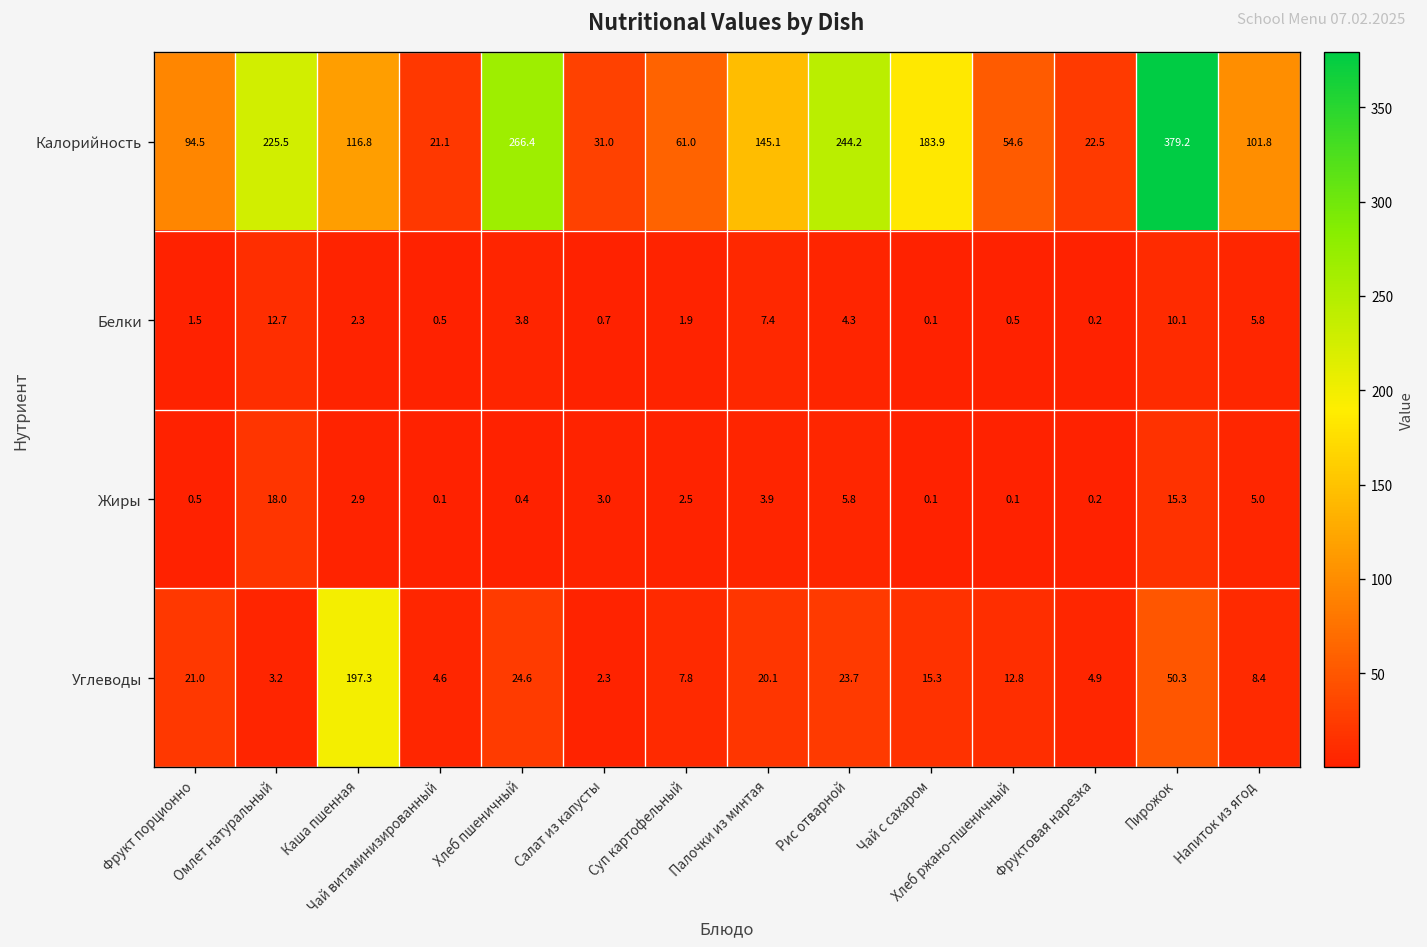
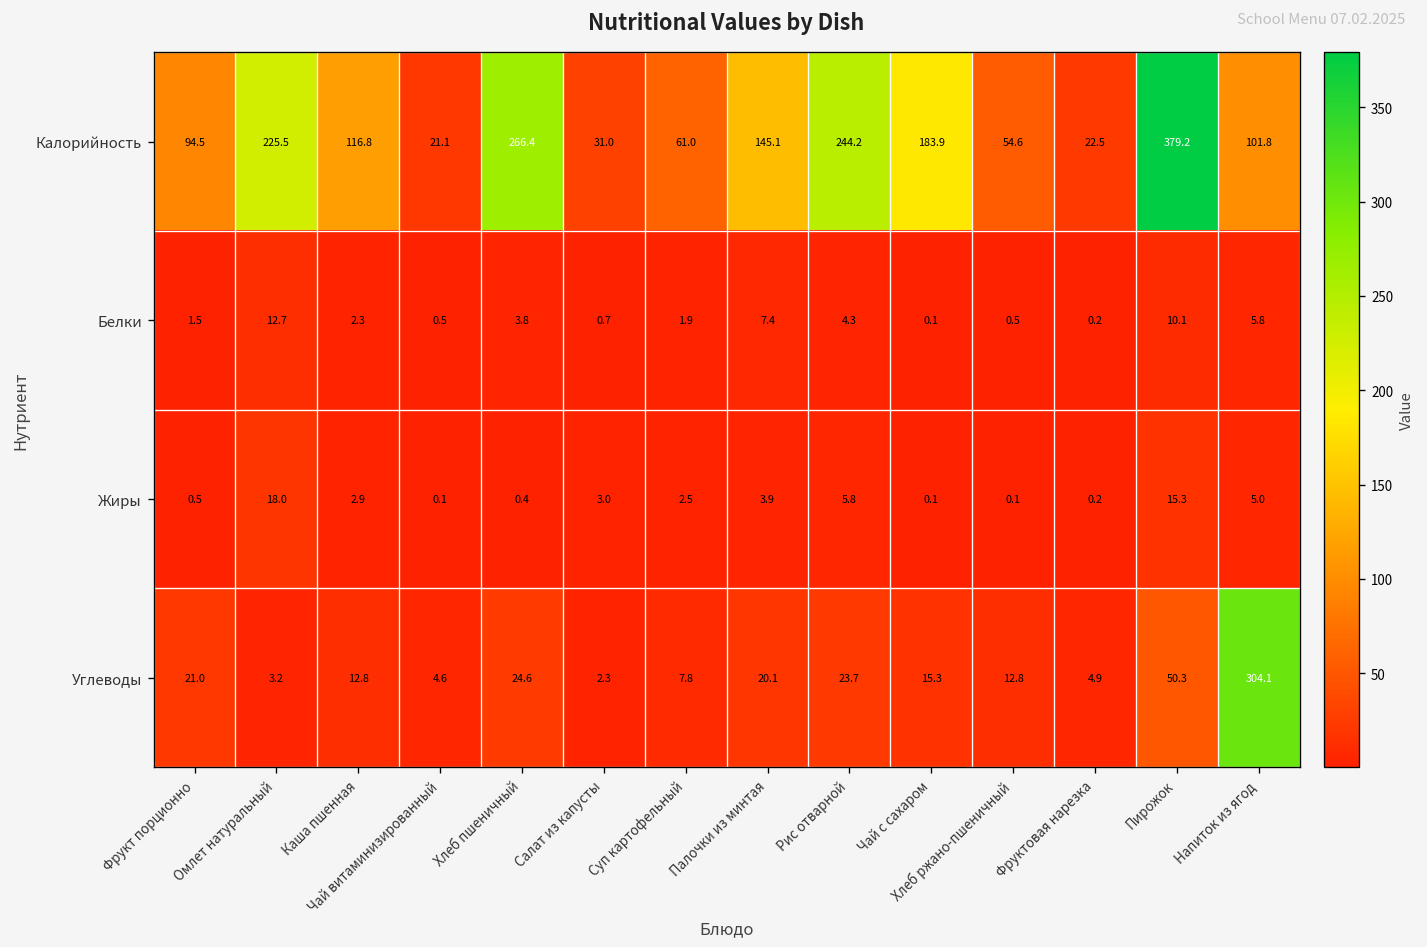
Углеводы, Каша пшенная: 197.3 -> 12.8
Углеводы, Напиток из ягод: 8.4 -> 304.1
